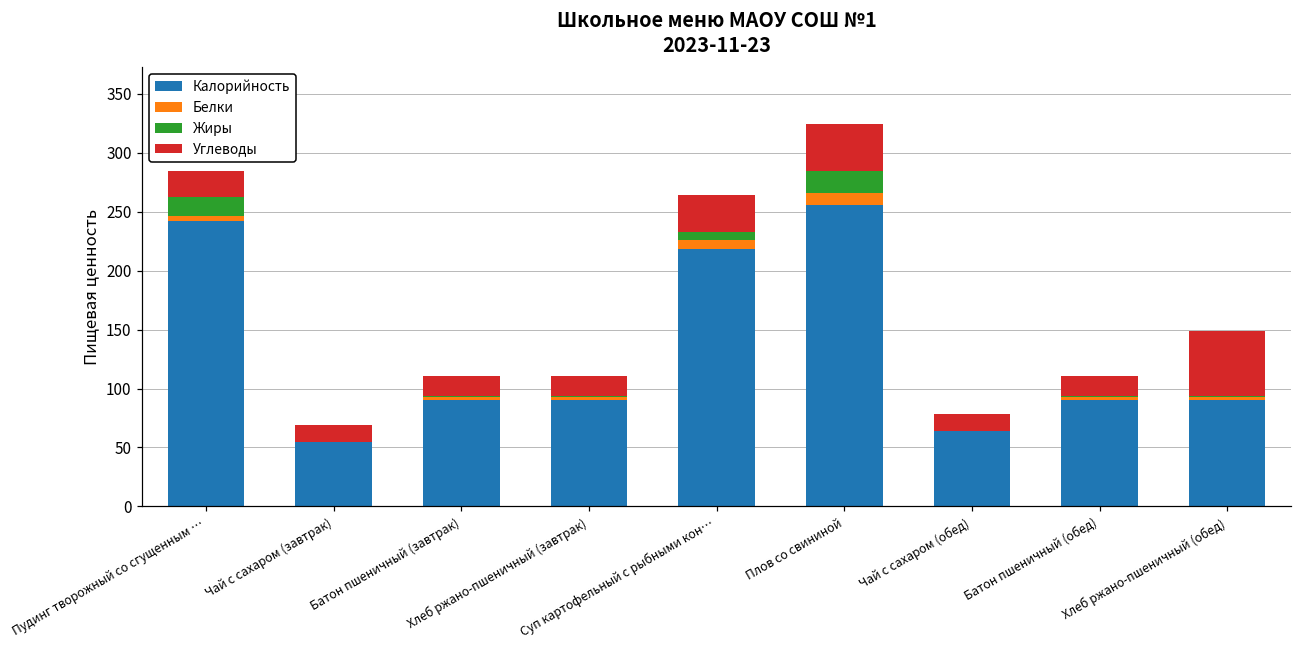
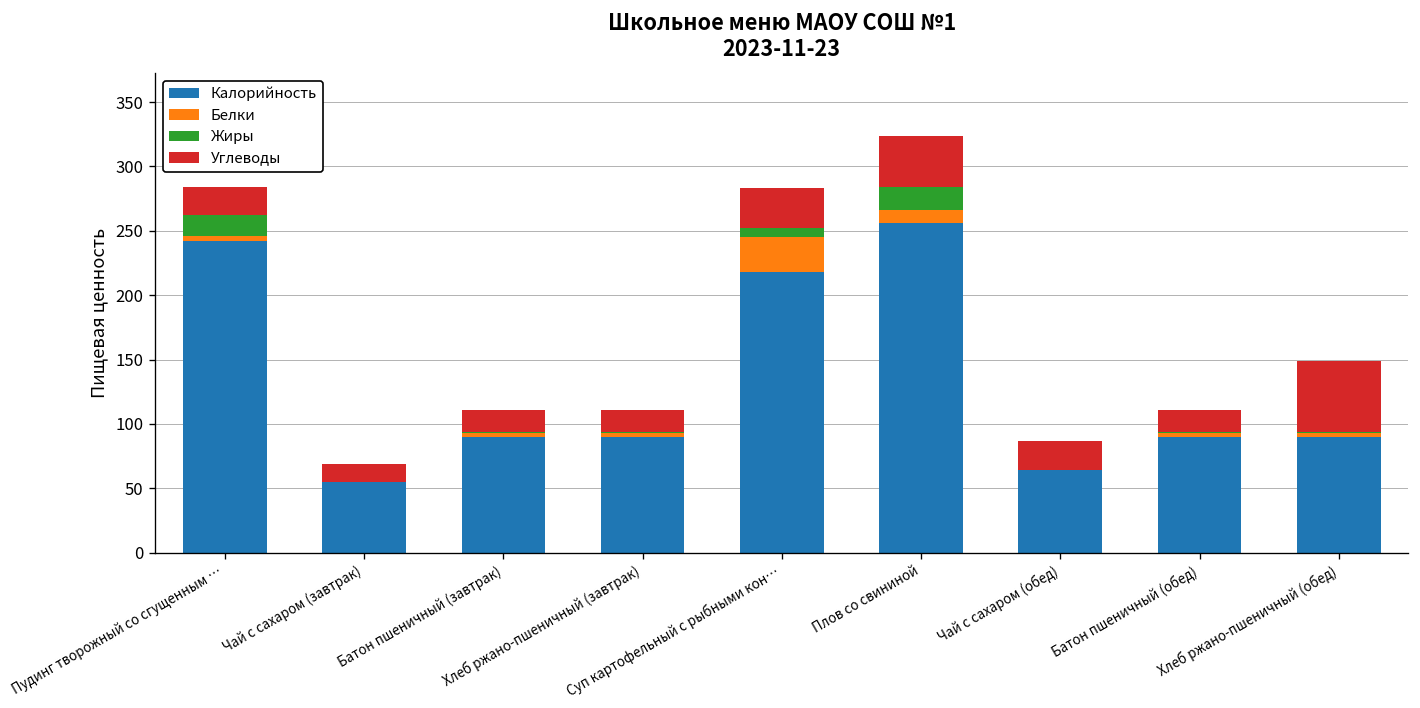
Белки, Суп картофельный с рыбными кон…: 8 -> 27
Углеводы, Чай с сахаром (обед): 14 -> 23
